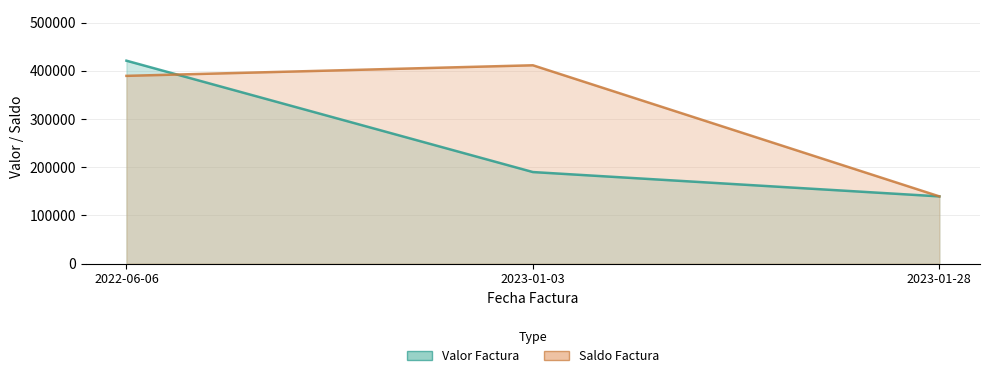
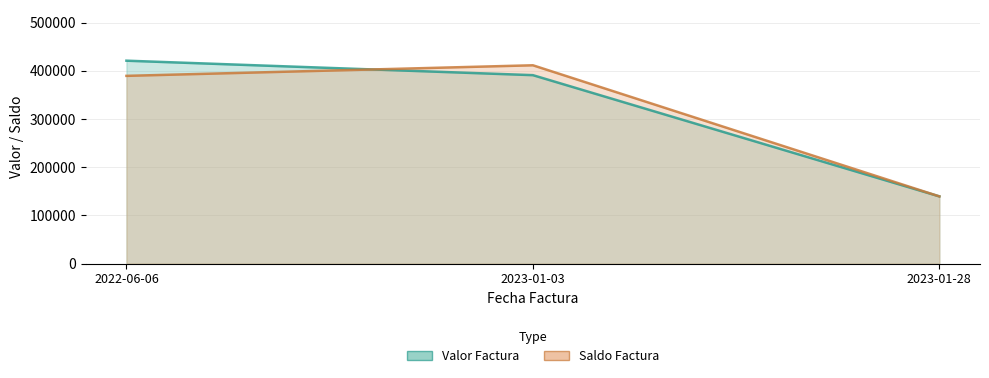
Valor Factura, 2023-01-03: 190000 -> 390000
